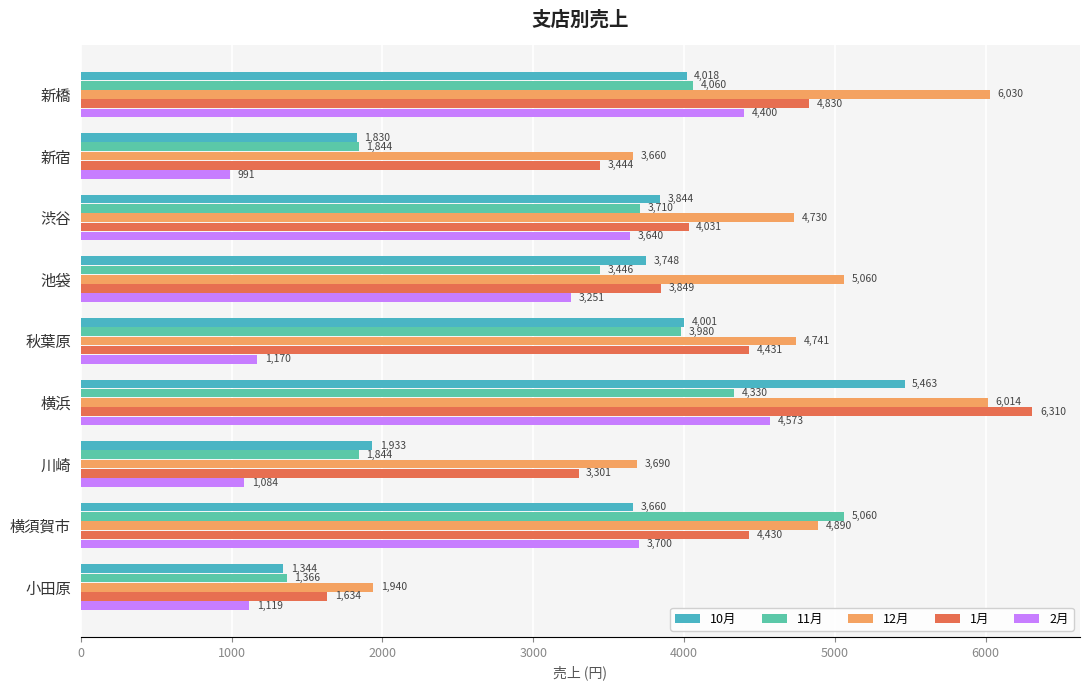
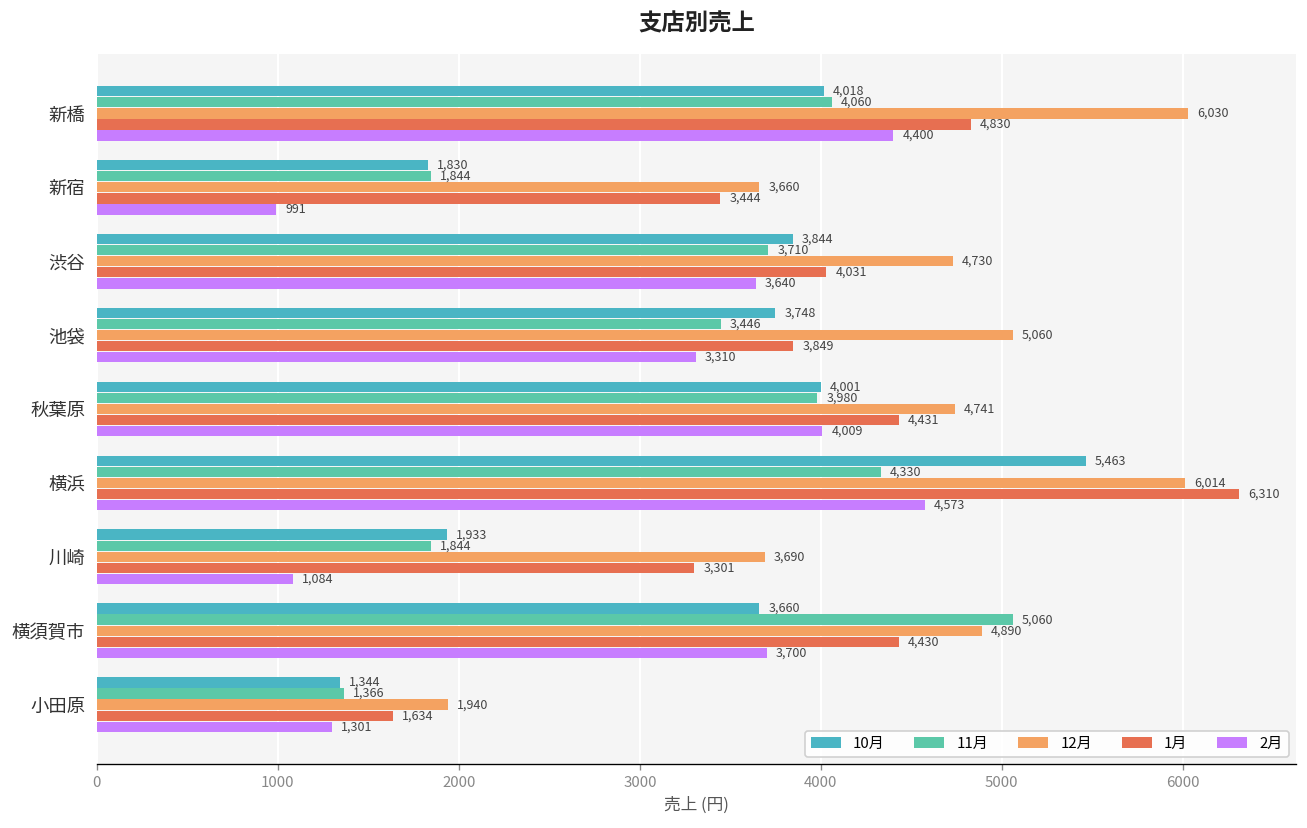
2月, 池袋: 3,251 -> 3,310
2月, 秋葉原: 1,170 -> 4,009
2月, 小田原: 1,119 -> 1,301
